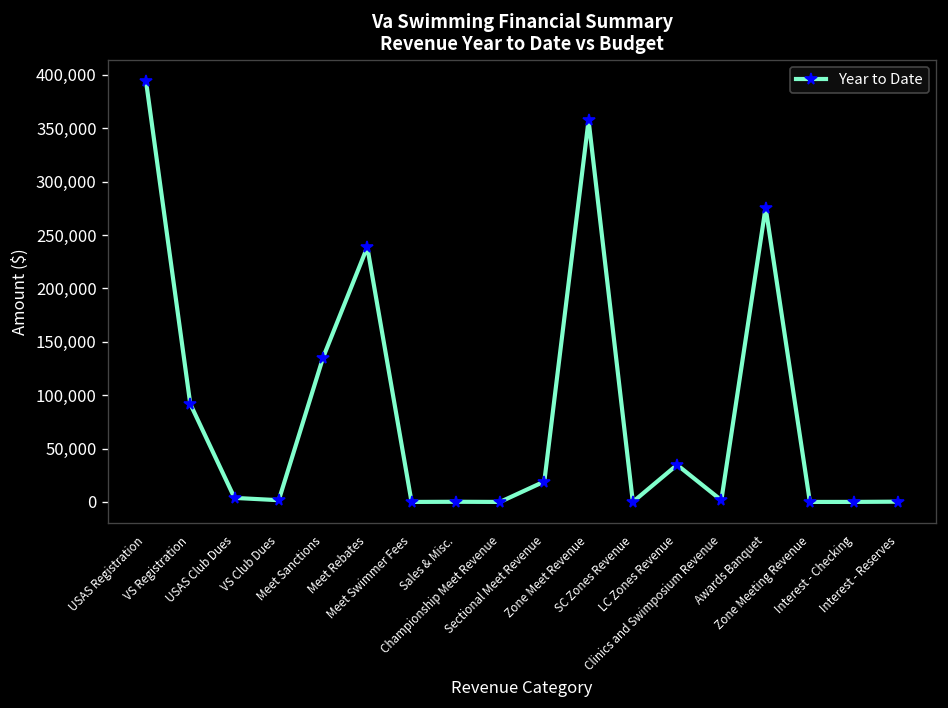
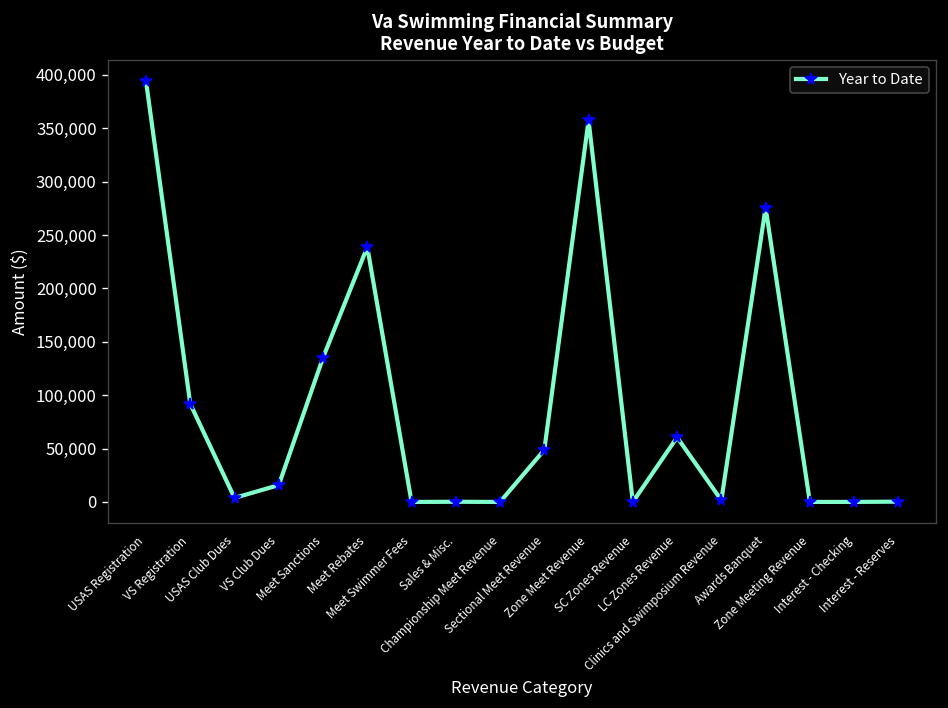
VS Club Dues: 0 -> 20,000
Sectional Meet Revenue: 20,000 -> 50,000
LC Zones Revenue: 30,000 -> 60,000
